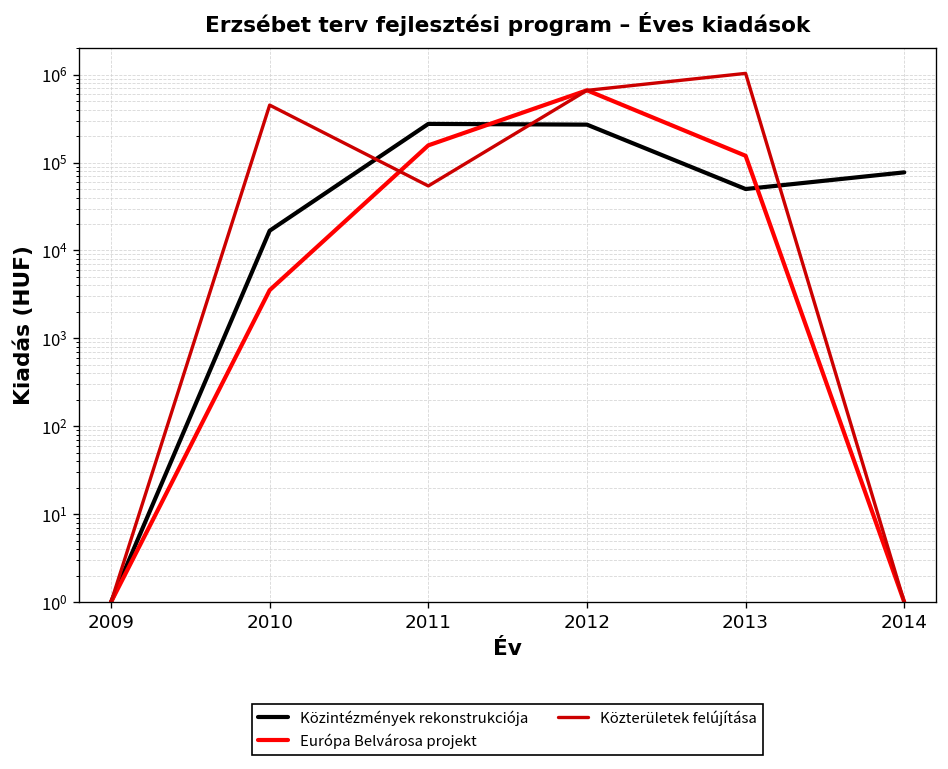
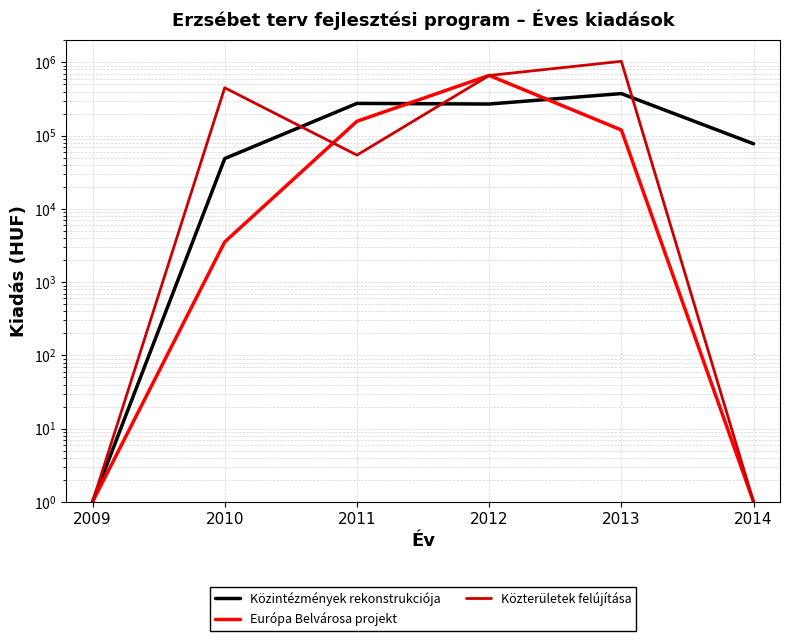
Közintézmények rekonstrukciója, 2010: 17000 -> 50000
Közintézmények rekonstrukciója, 2013: 50000 -> 400000
